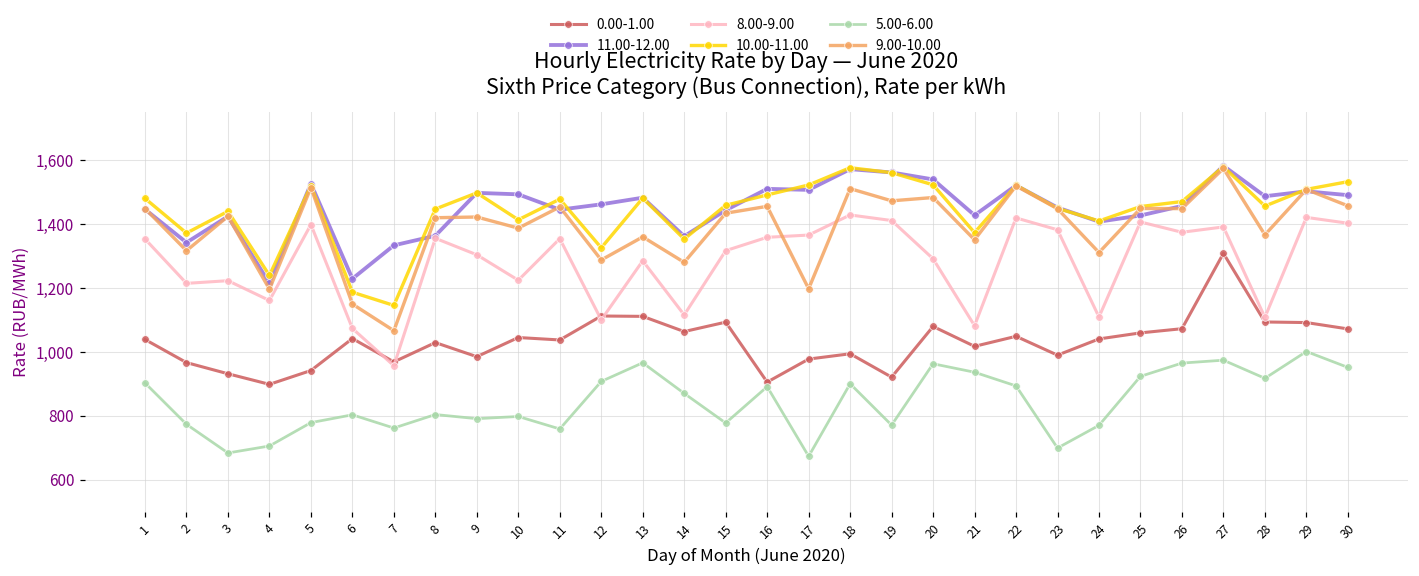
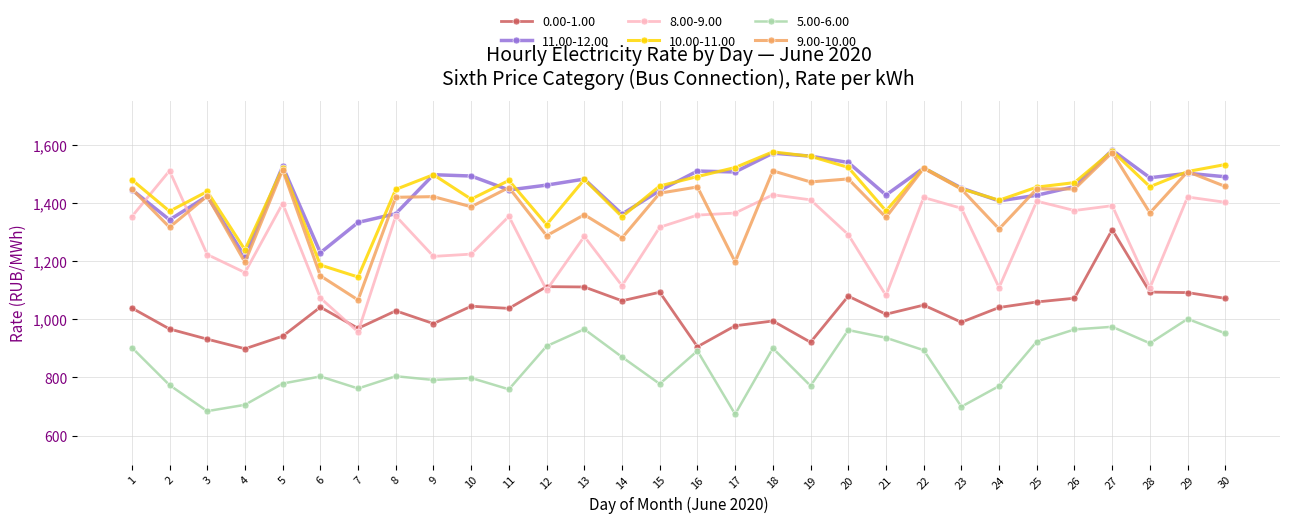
8.00-9.00, 2: 1,210 -> 1,510
8.00-9.00, 9: 1,300 -> 1,220
